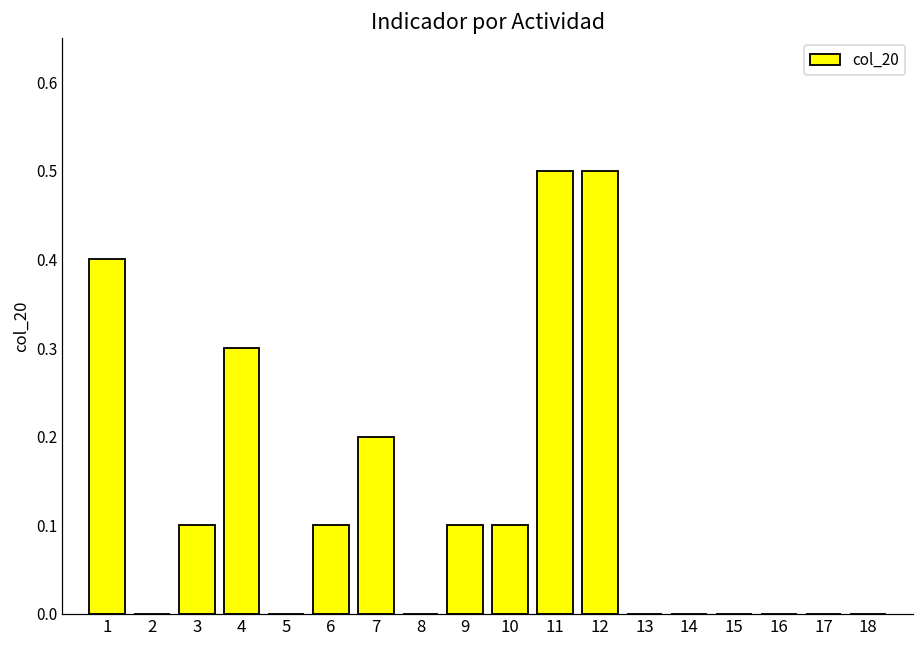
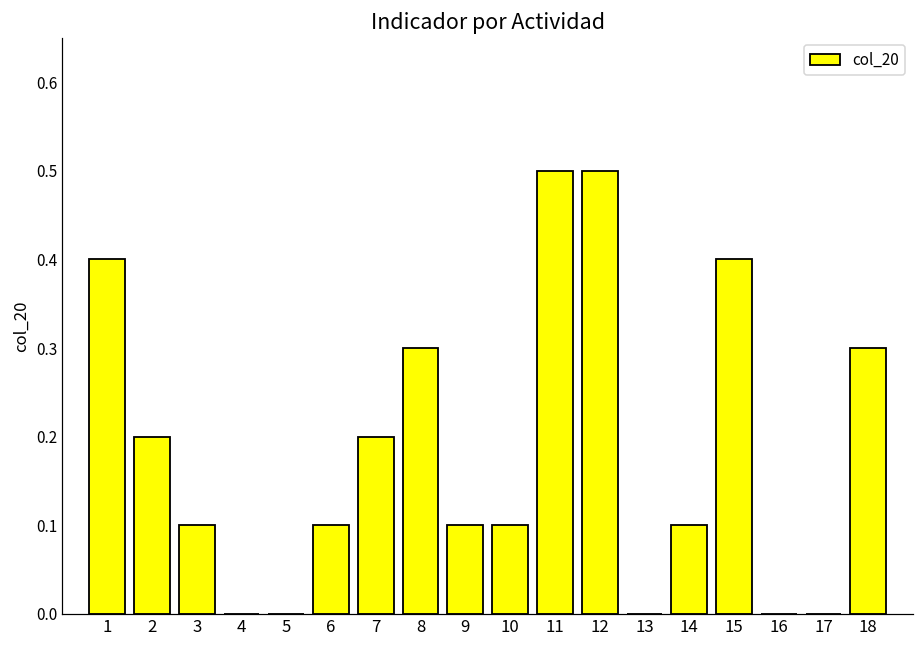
2: 0.0 -> 0.2
4: 0.3 -> 0.0
8: 0.0 -> 0.3
14: 0.0 -> 0.1
15: 0.0 -> 0.4
18: 0.0 -> 0.3
